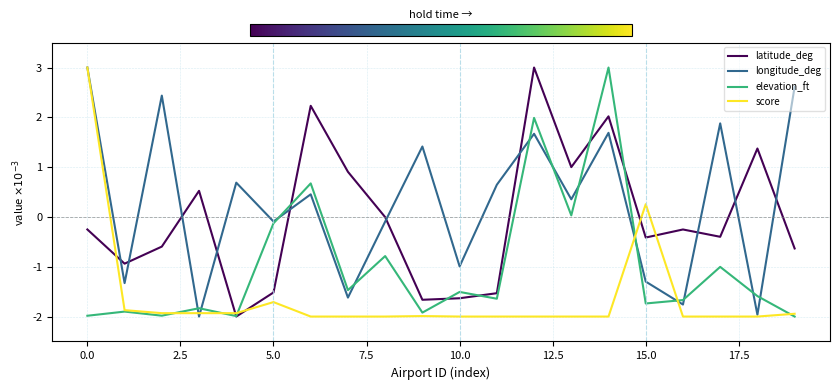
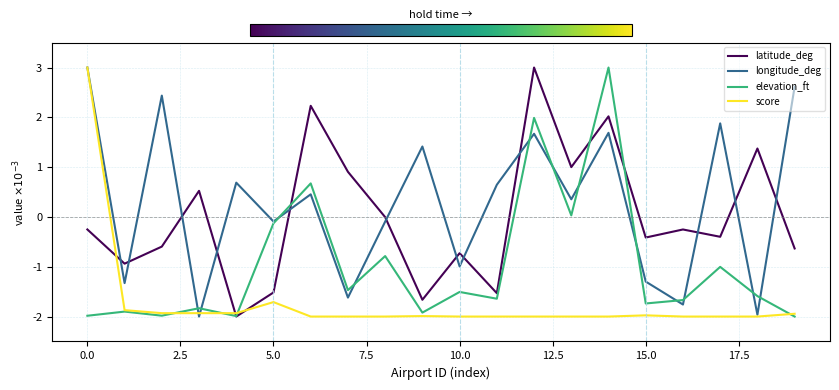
latitude_deg, 10.0: -1.6 -> -0.7
score, 15.0: 0.3 -> -2.0
